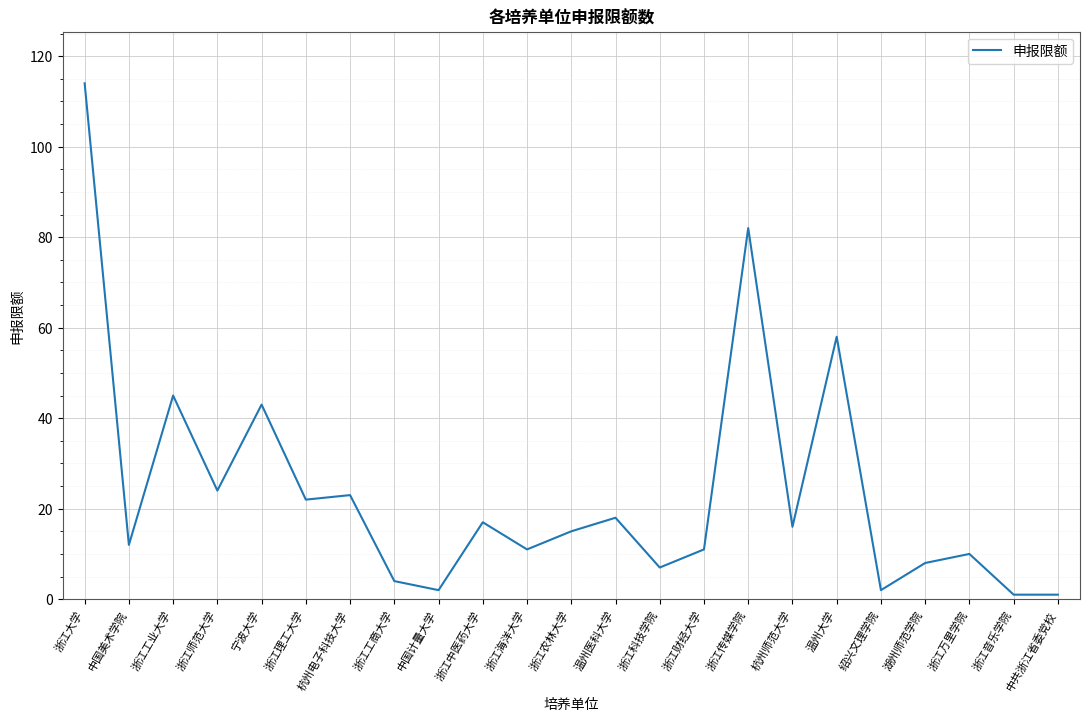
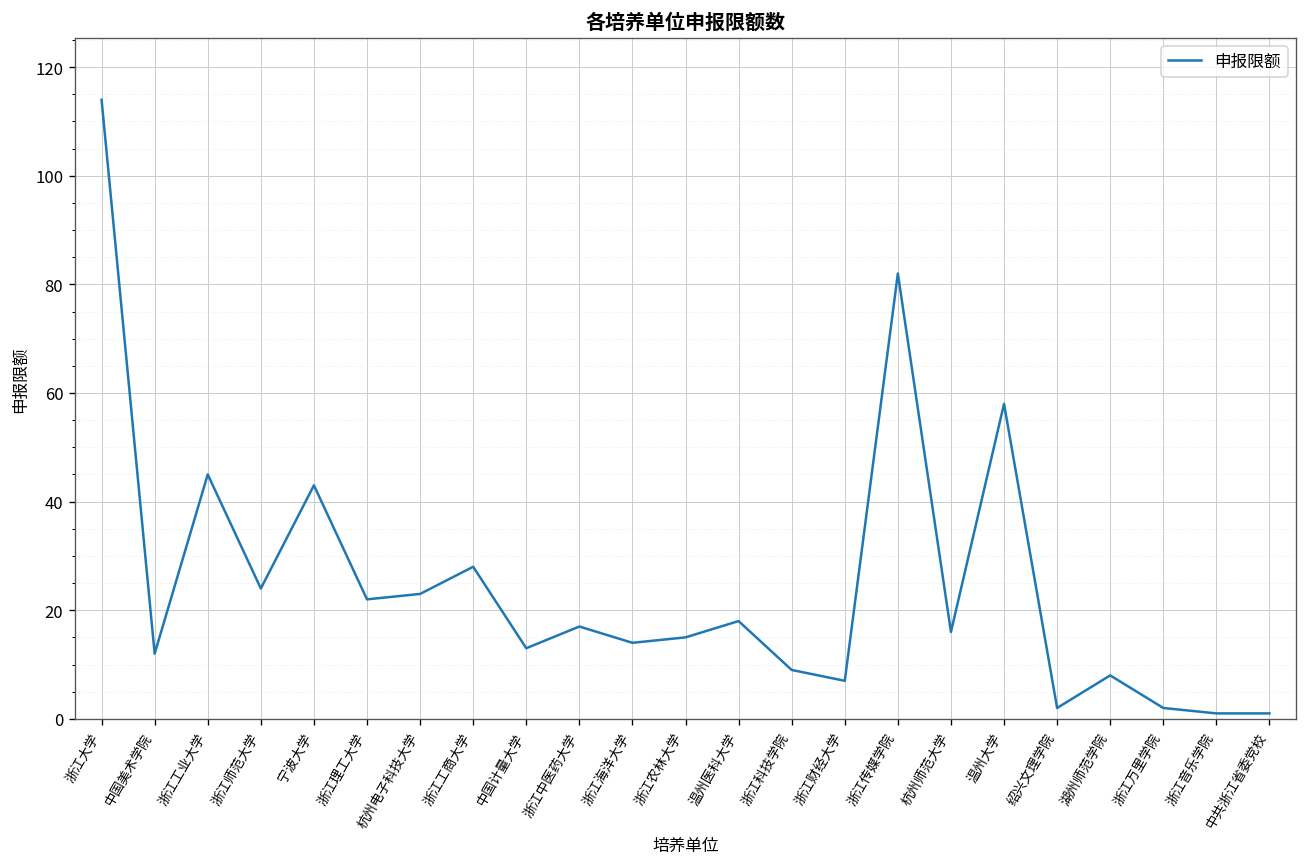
浙江工商大学: 4 -> 28
中国计量大学: 2 -> 13
浙江海洋大学: 11 -> 14
浙江科技学院: 7 -> 9
浙江财经大学: 11 -> 7
浙江万里学院: 10 -> 2
